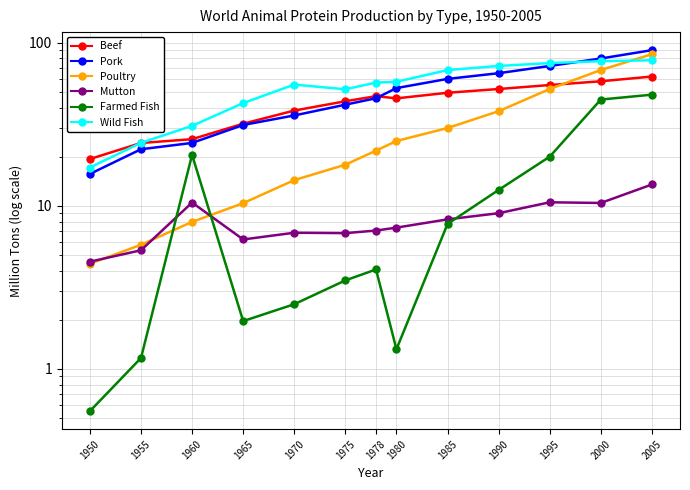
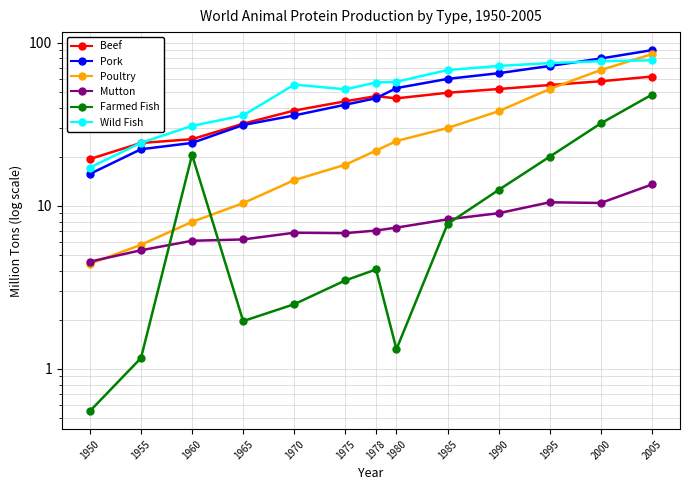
Mutton, 1960: 10 -> 6.1
Wild Fish, 1965: 43 -> 36
Farmed Fish, 2000: 45 -> 32
